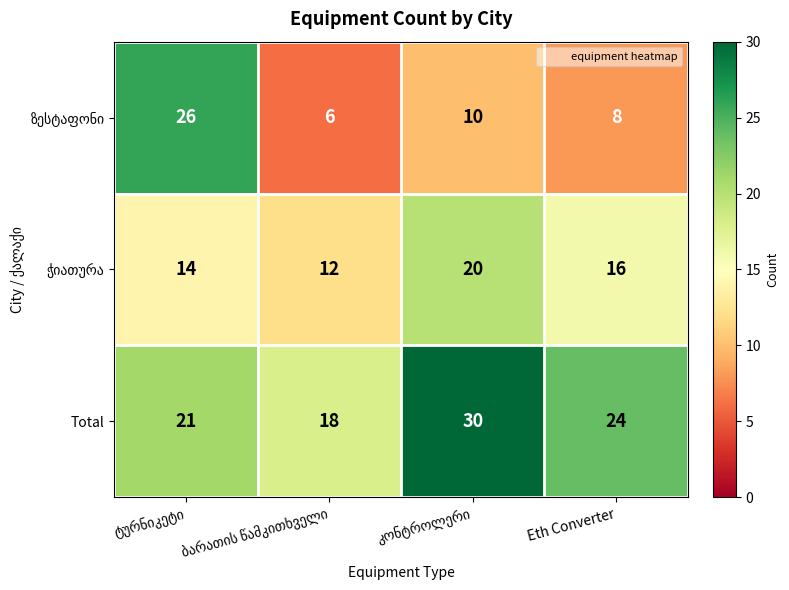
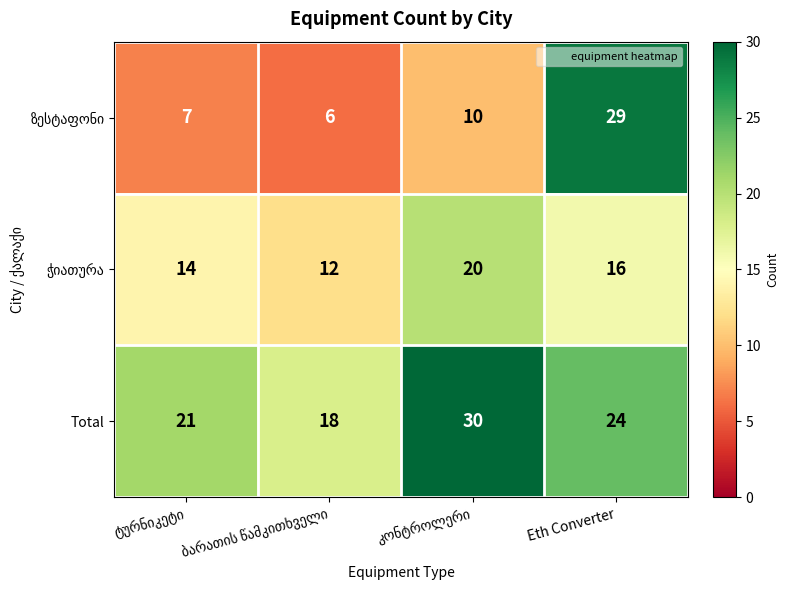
ზესტაფონი, ტურნიკეტი: 26 -> 7
ზესტაფონი, Eth Converter: 8 -> 29
